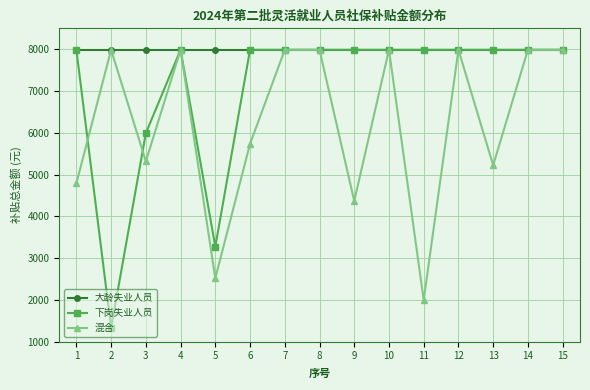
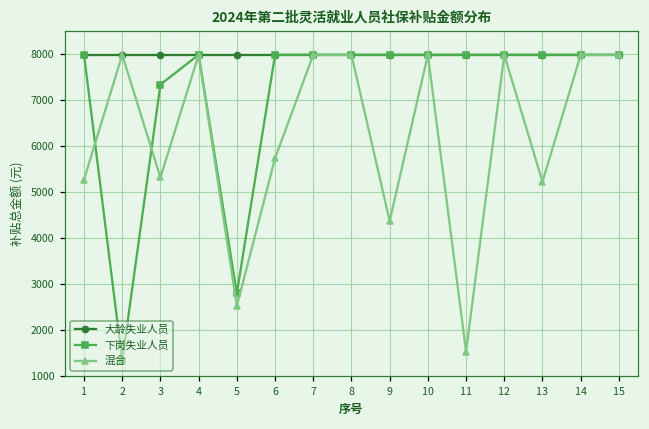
混合, 1: 4800 -> 5300
下岗失业人员, 3: 6000 -> 7300
下岗失业人员, 5: 3300 -> 2800
混合, 11: 2000 -> 1500
